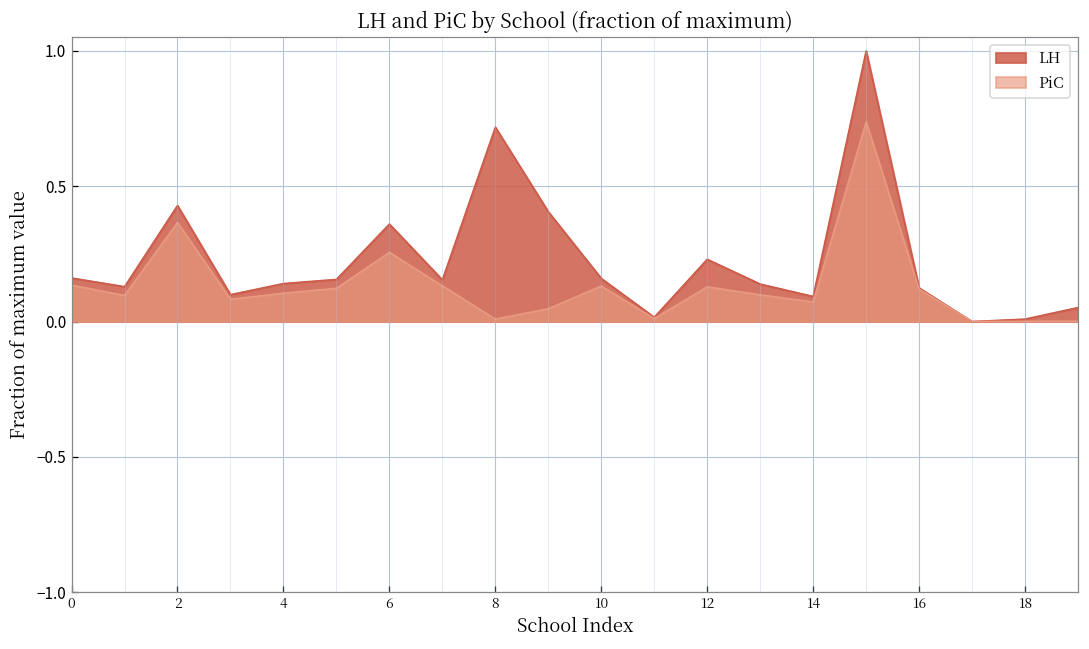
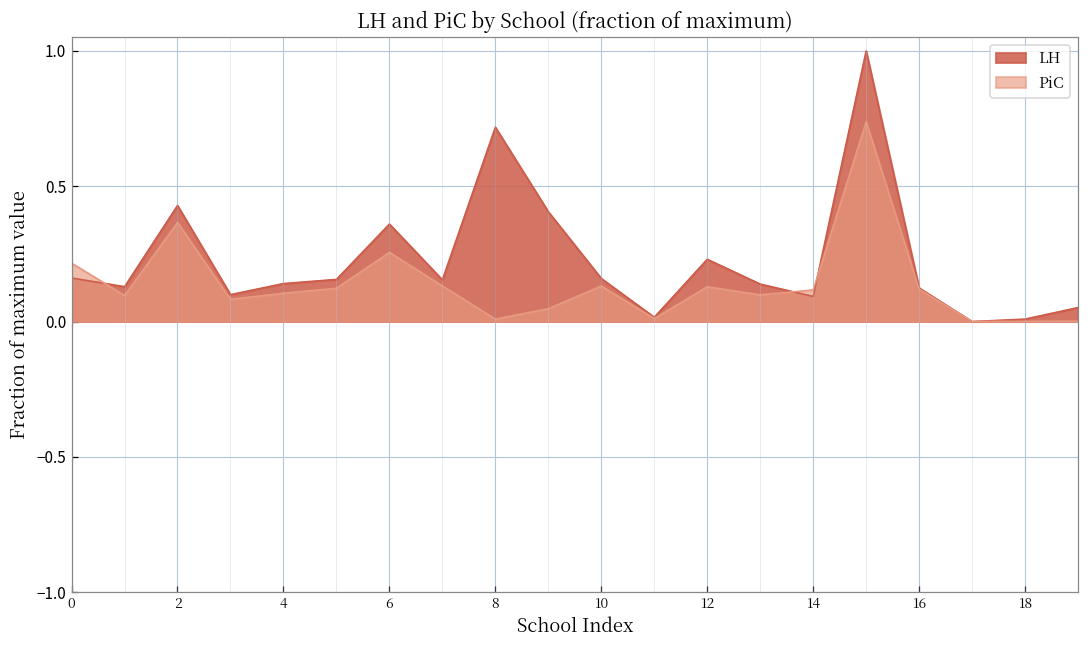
PiC, 0: 0.13 -> 0.22
PiC, 14: 0.07 -> 0.12
